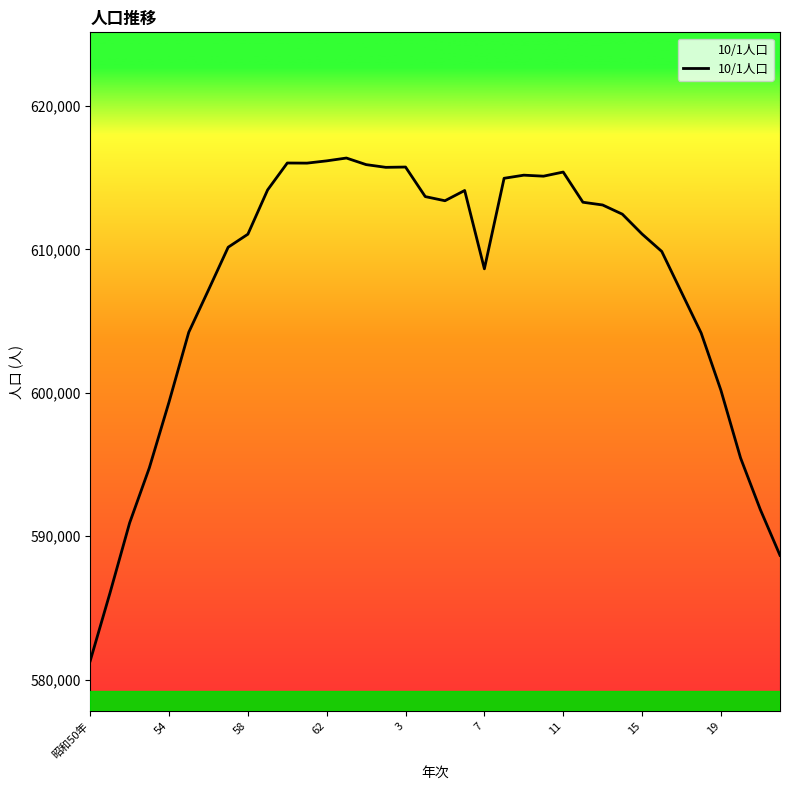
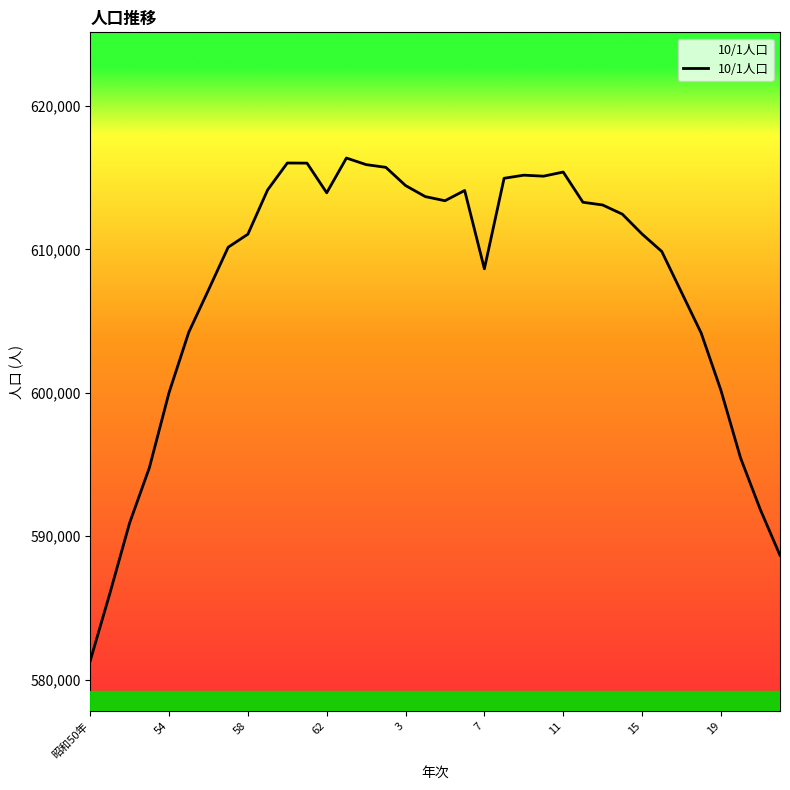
54: 599,400 -> 600,000
62: 616,200 -> 613,900
3: 615,700 -> 614,500
